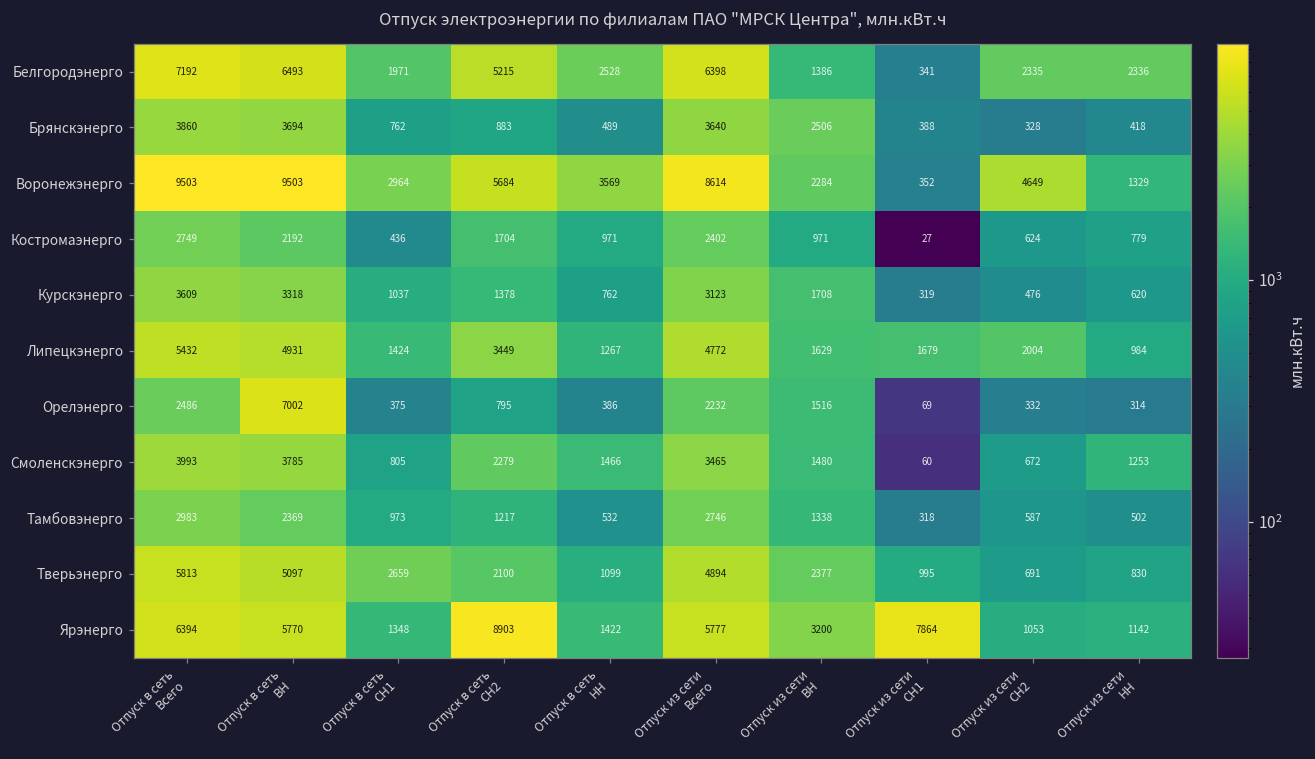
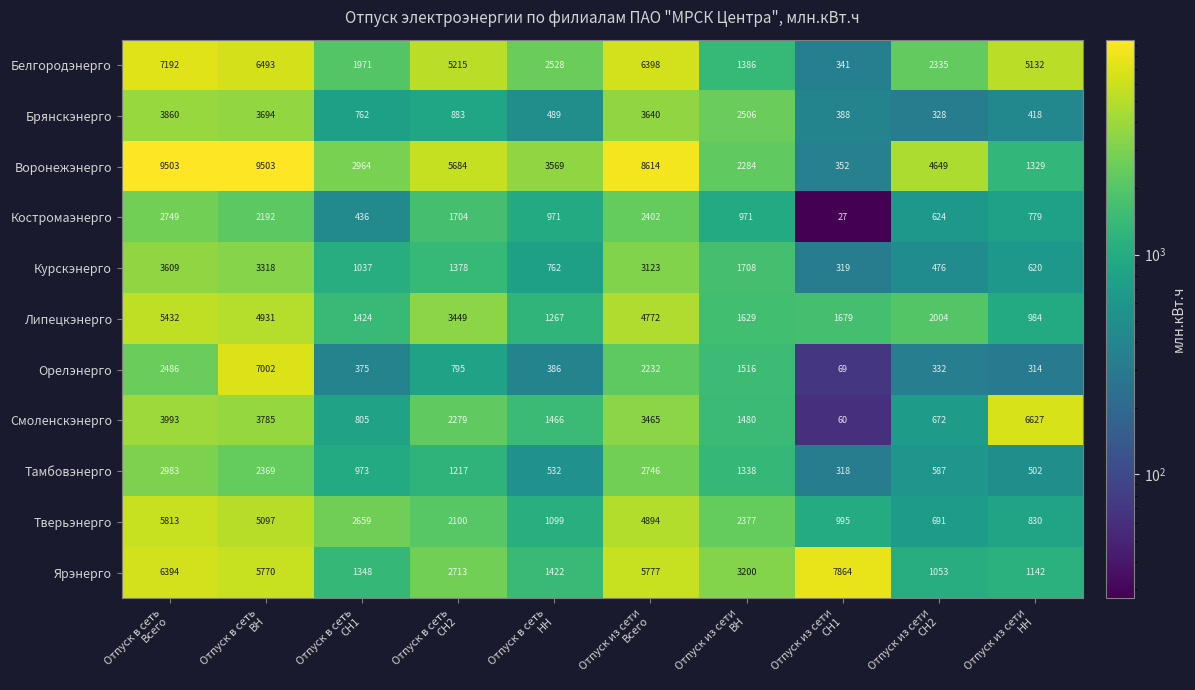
Белгородэнерго, Отпуск из сети НН: 2336 -> 5132
Смоленскэнерго, Отпуск из сети НН: 1253 -> 6627
Ярэнерго, Отпуск в сеть СН2: 8903 -> 2713
